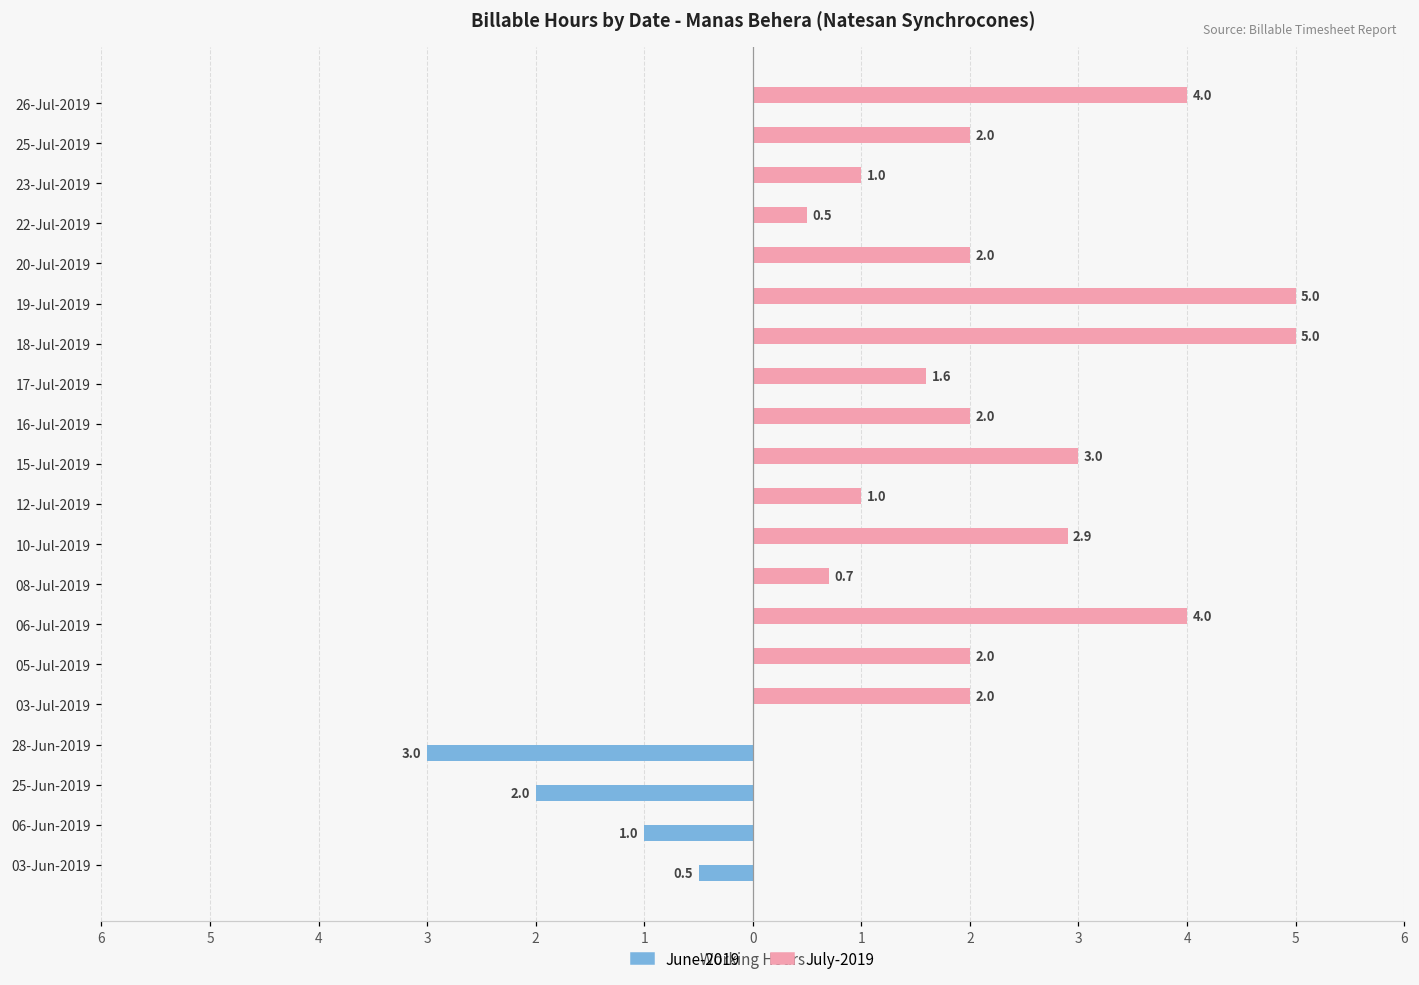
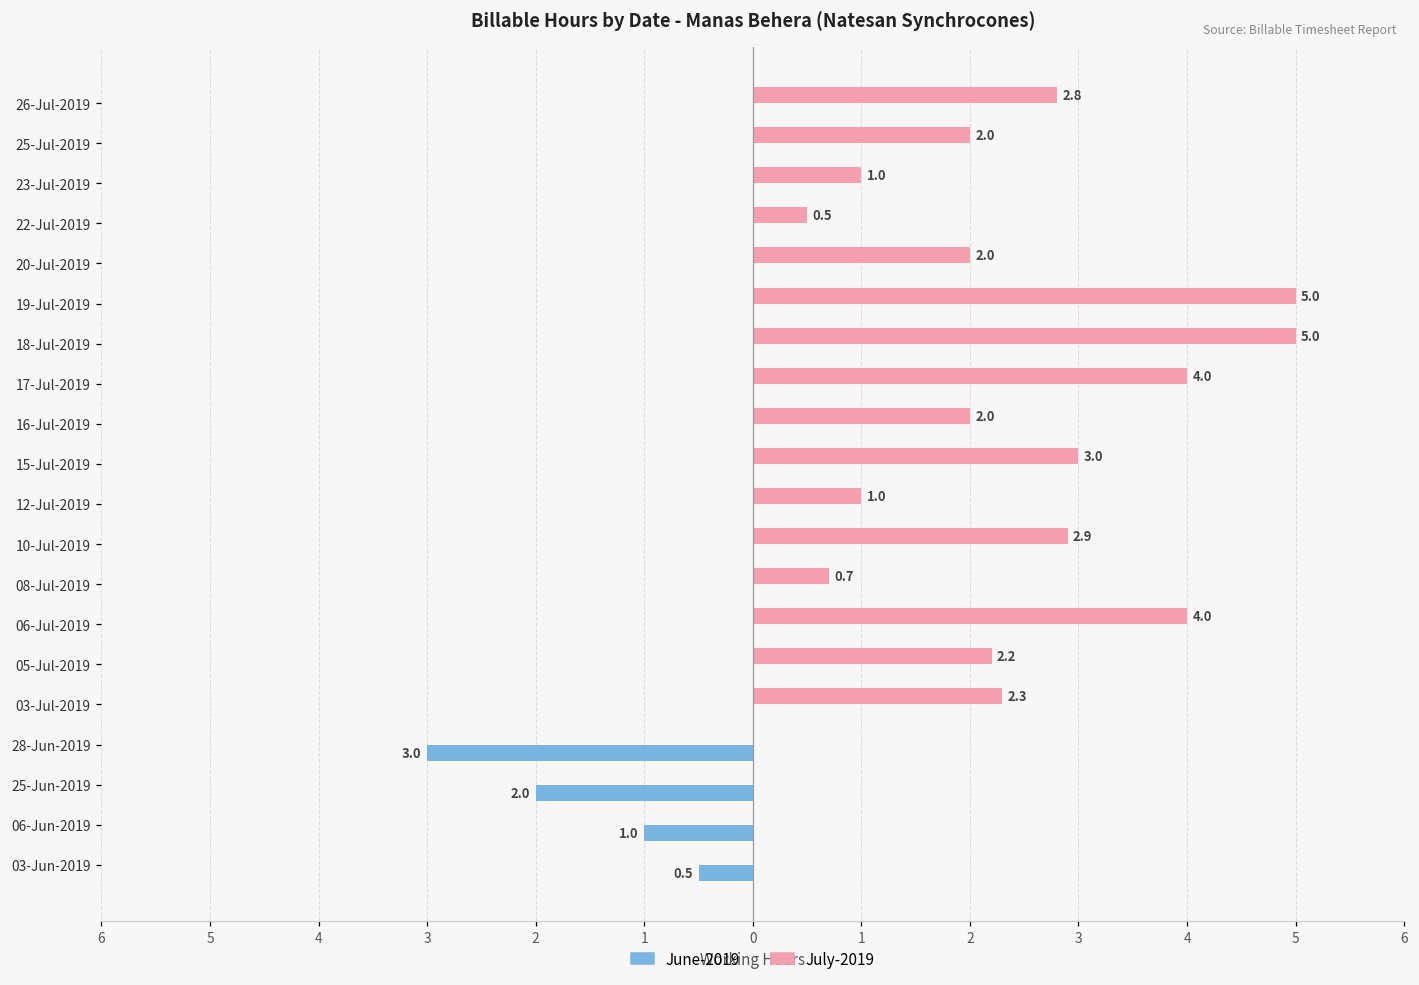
July-2019, 26-Jul-2019: 4.0 -> 2.8
July-2019, 17-Jul-2019: 1.6 -> 4.0
July-2019, 05-Jul-2019: 2.0 -> 2.2
July-2019, 03-Jul-2019: 2.0 -> 2.3
